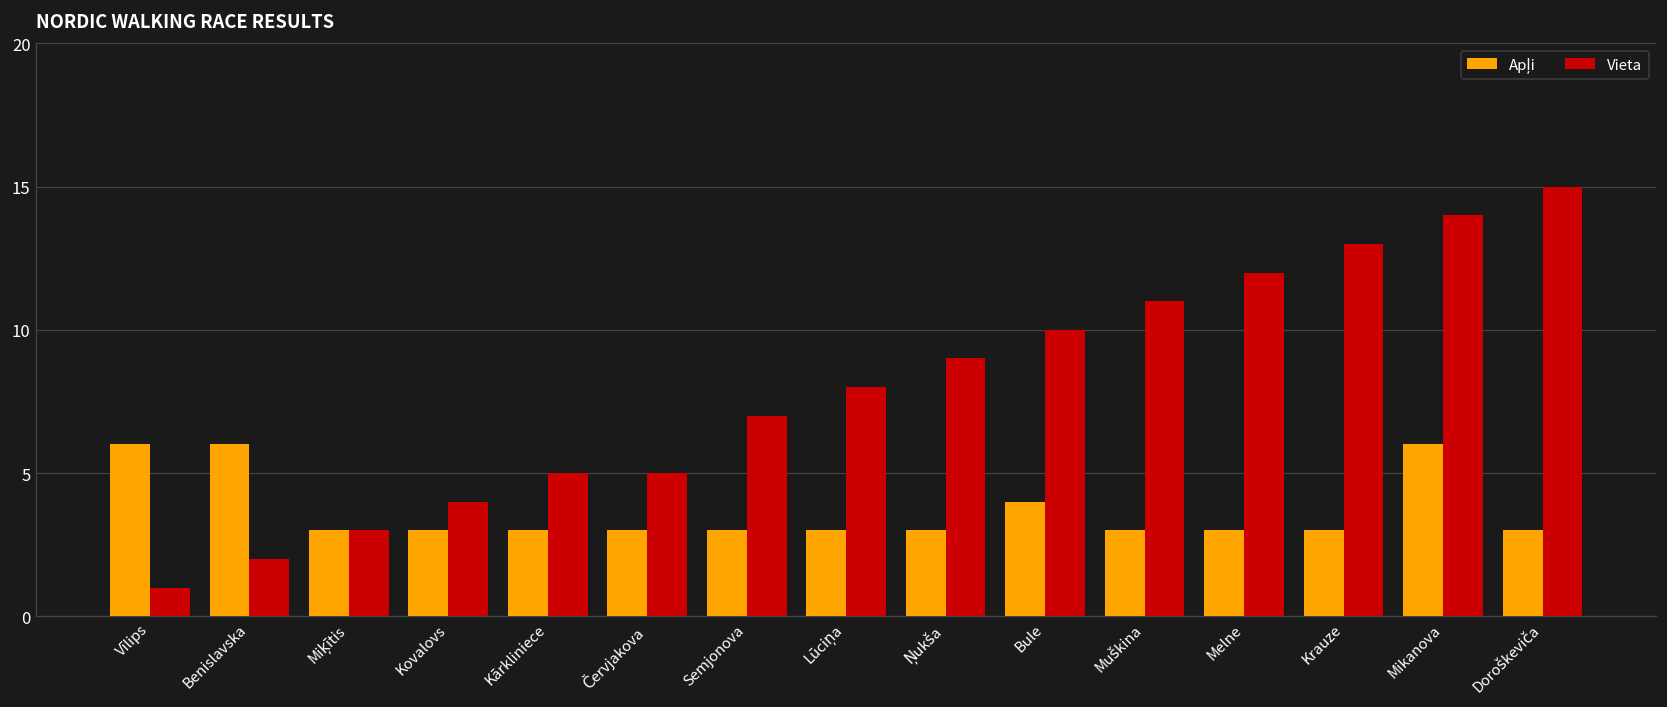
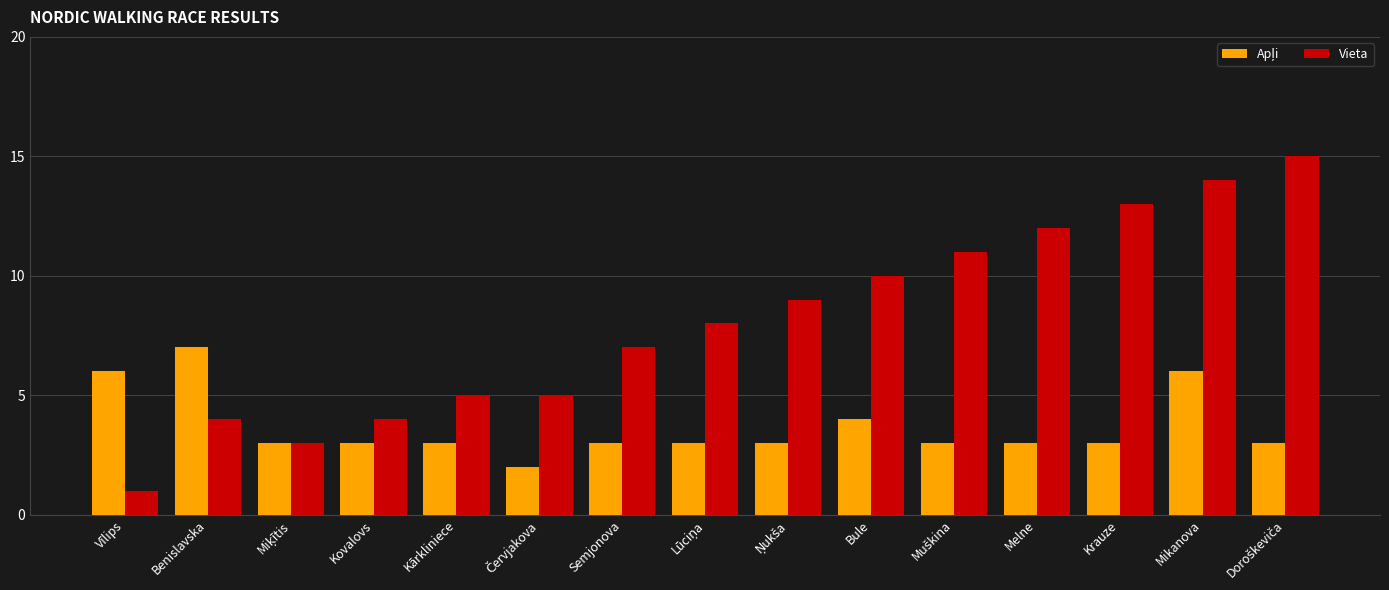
Apļi, Benislavska: 6 -> 7
Vieta, Benislavska: 2 -> 4
Apļi, Červjakova: 3 -> 2
